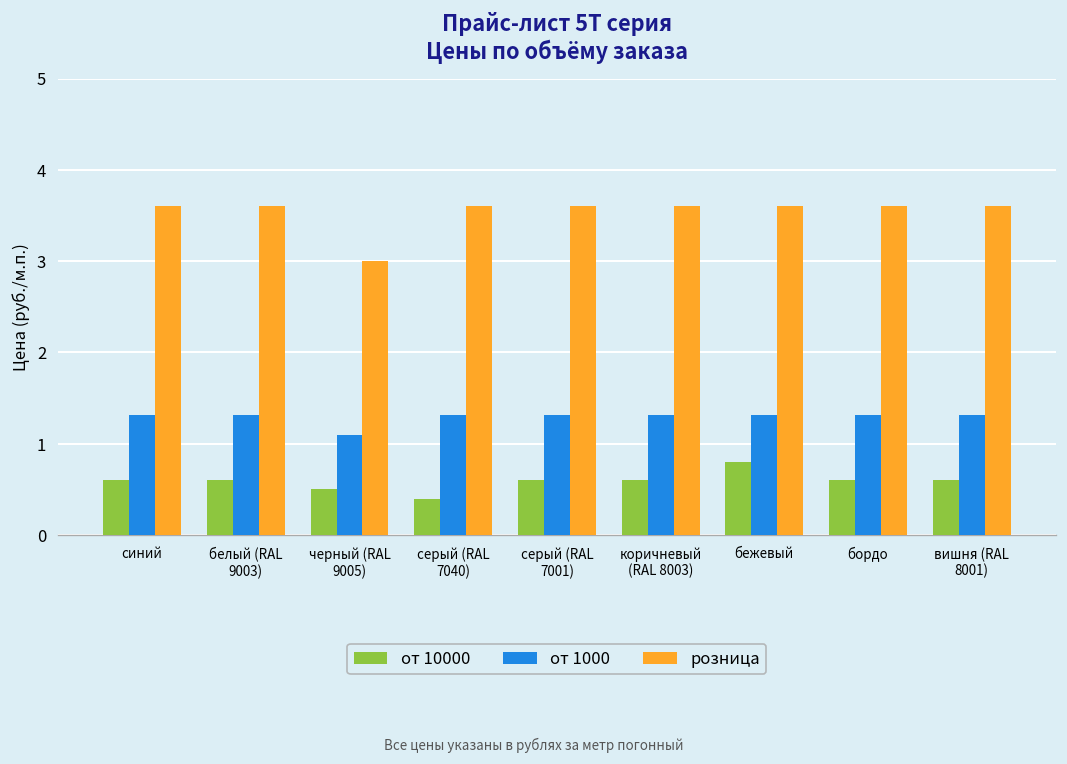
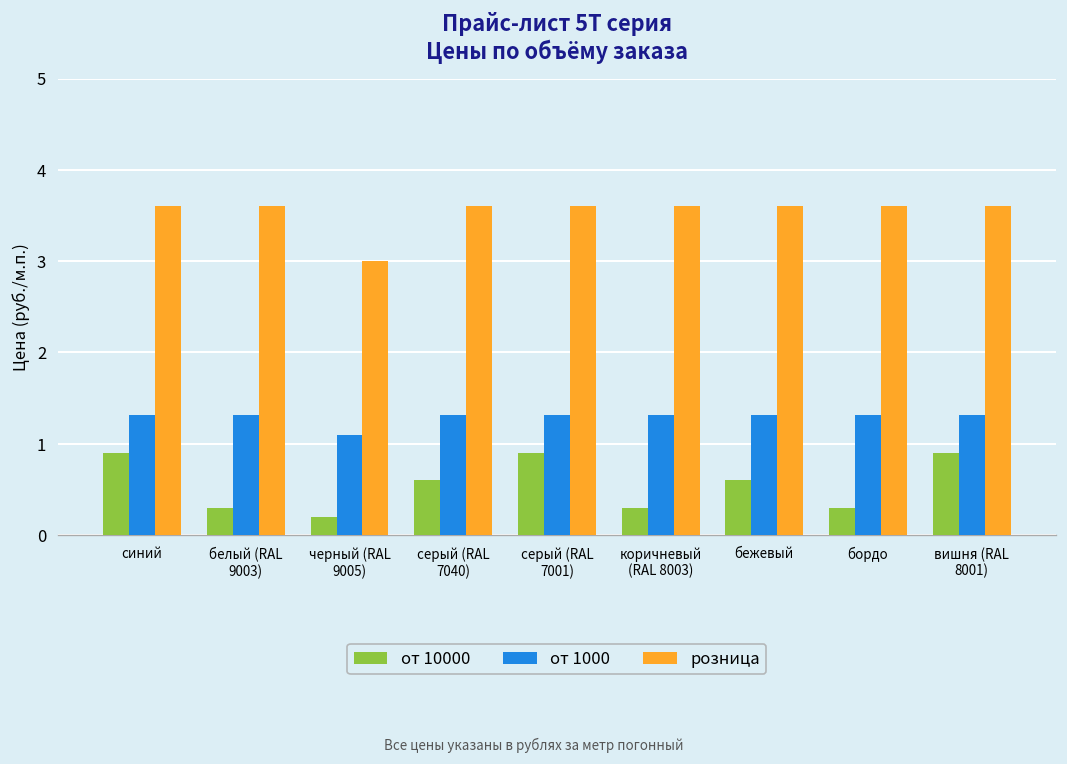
от 10000, синий: 0.6 -> 0.9
от 10000, белый (RAL 9003): 0.6 -> 0.3
от 10000, черный (RAL 9005): 0.5 -> 0.2
от 10000, серый (RAL 7040): 0.4 -> 0.6
от 10000, серый (RAL 7001): 0.6 -> 0.9
от 10000, коричневый (RAL 8003): 0.6 -> 0.3
от 10000, бежевый: 0.8 -> 0.6
от 10000, бордо: 0.6 -> 0.3
от 10000, вишня (RAL 8001): 0.6 -> 0.9
